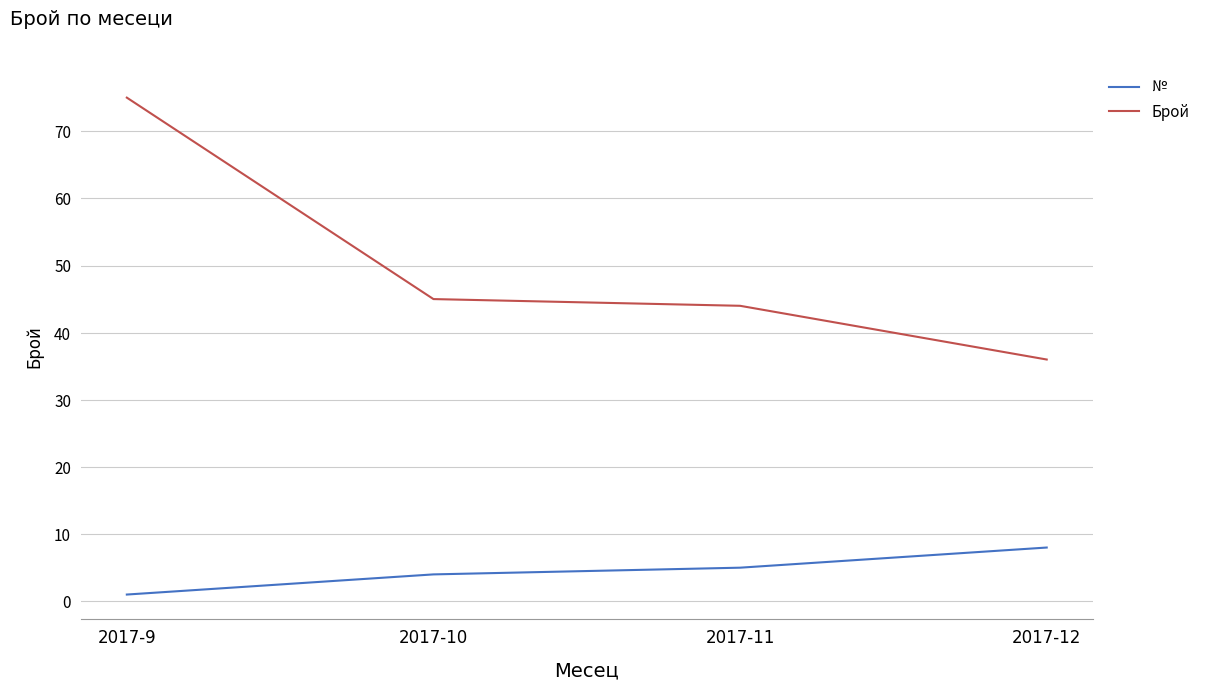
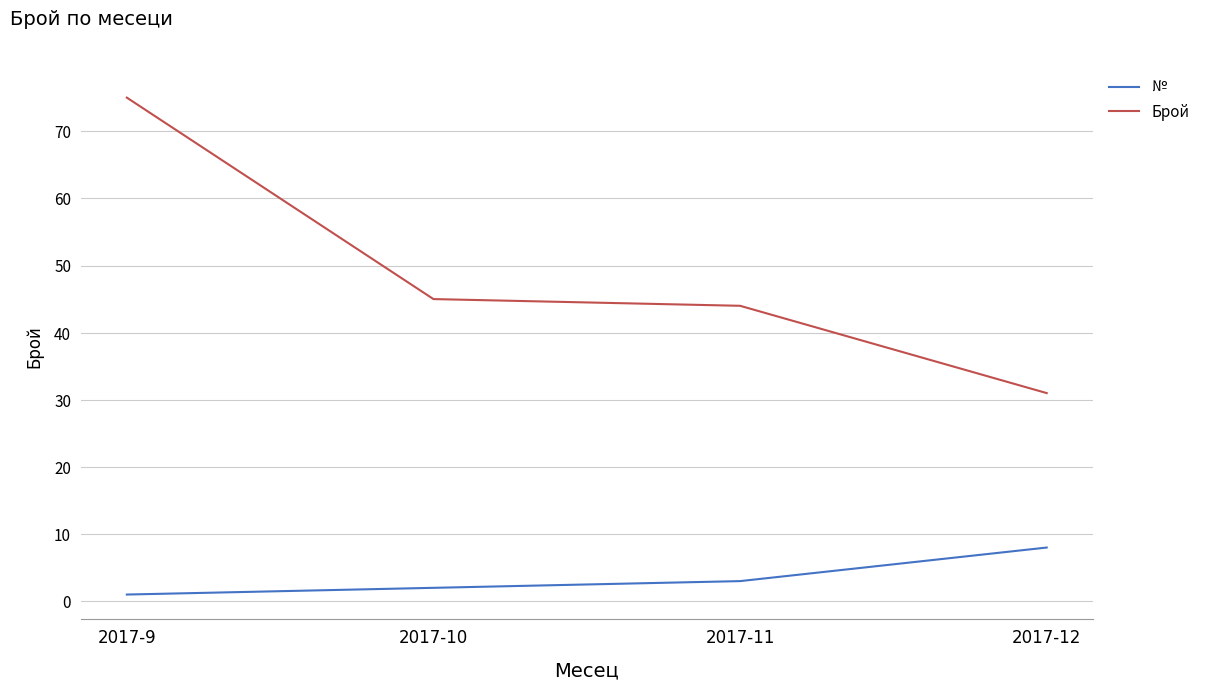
№, 2017-10: 4 -> 2
№, 2017-11: 5 -> 3
Брой, 2017-12: 36 -> 31
